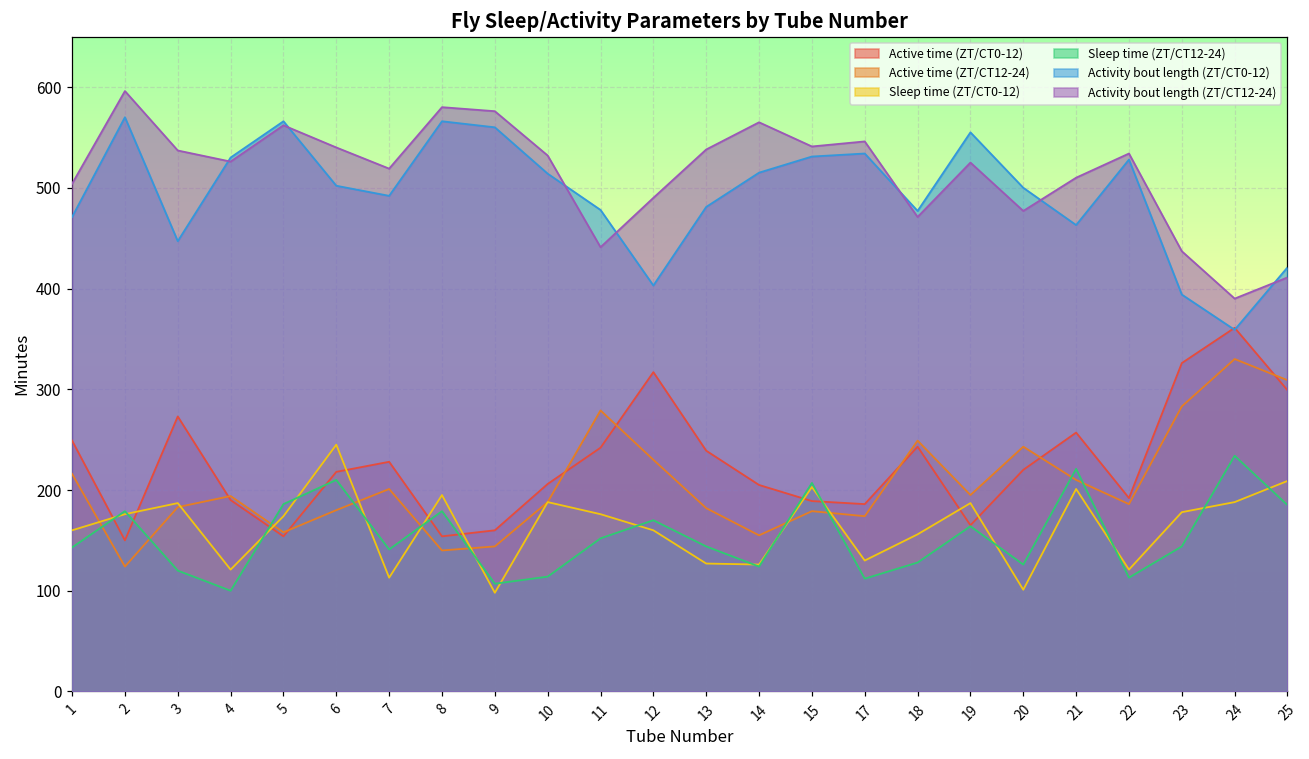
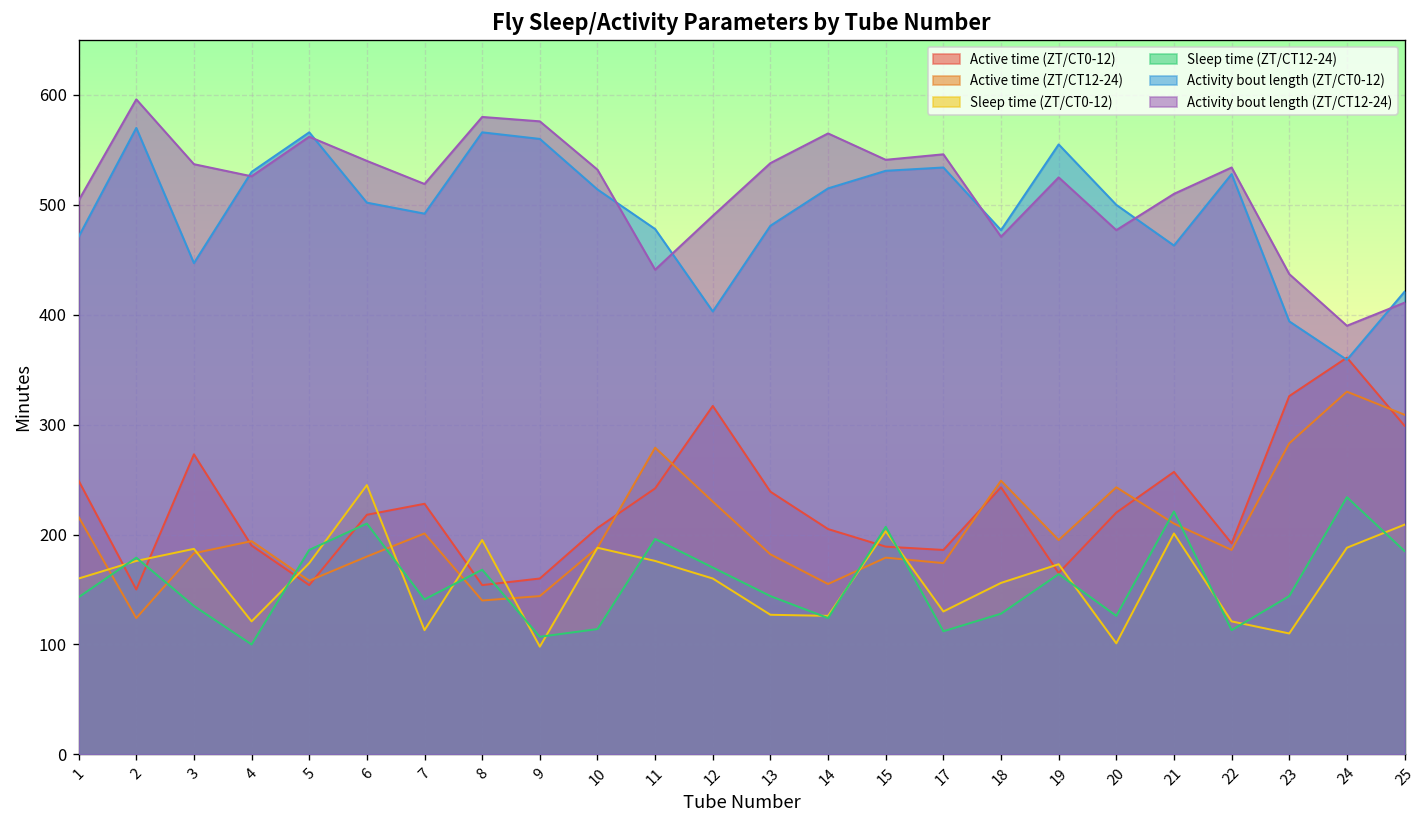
Sleep time (ZT/CT12-24), 3: 120 -> 140
Sleep time (ZT/CT12-24), 8: 180 -> 170
Sleep time (ZT/CT12-24), 11: 150 -> 200
Sleep time (ZT/CT0-12), 19: 190 -> 170
Sleep time (ZT/CT0-12), 23: 180 -> 110
